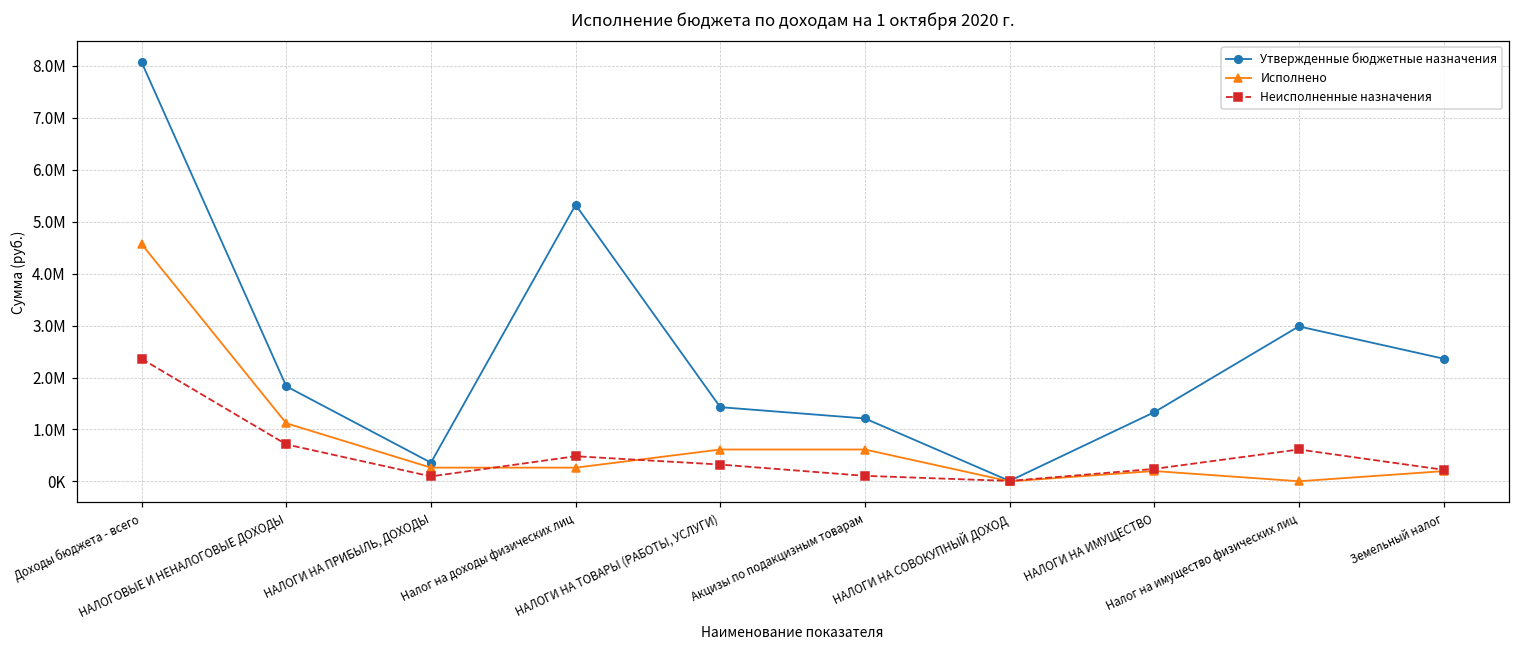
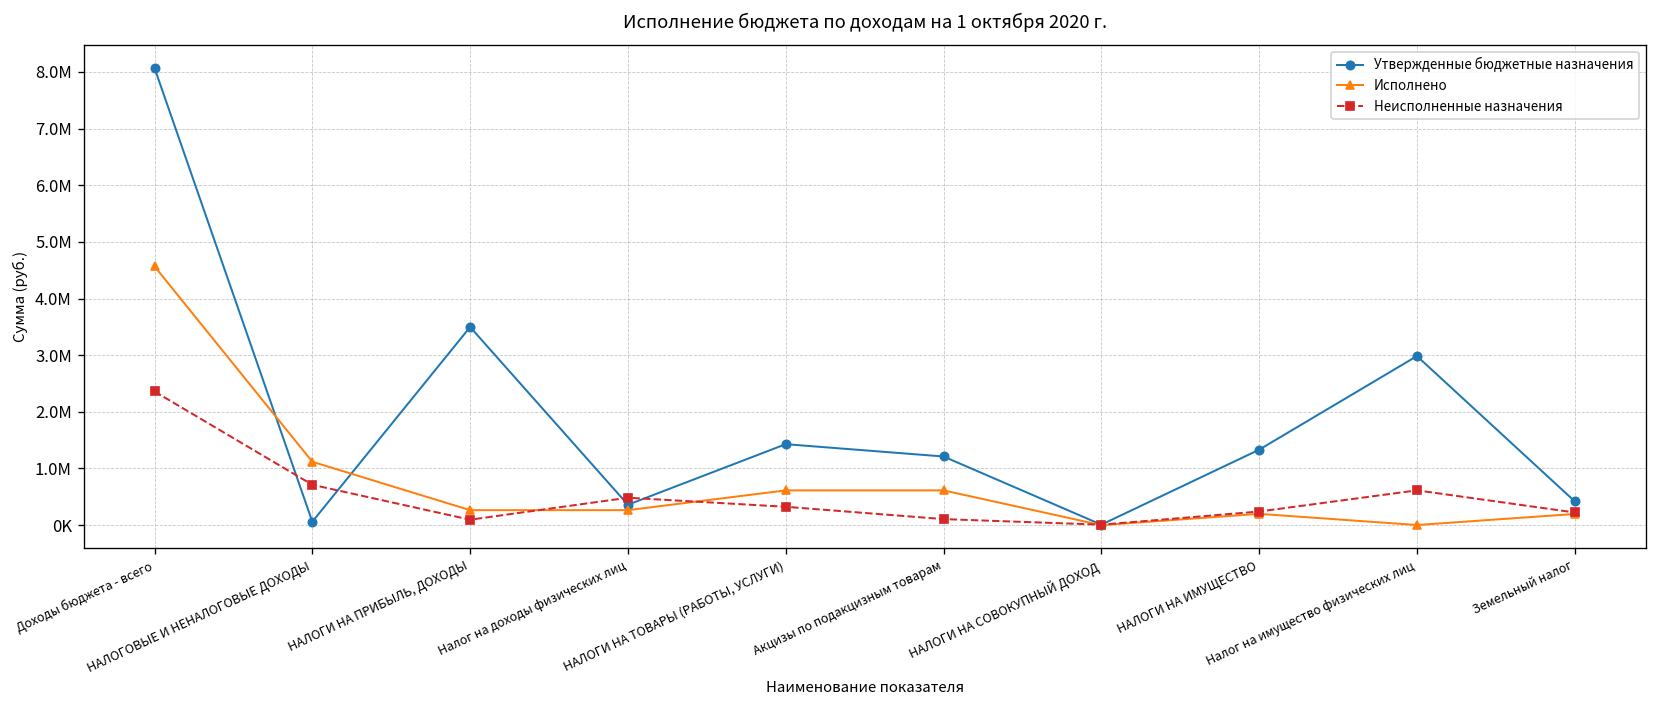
Утвержденные бюджетные назначения, НАЛОГОВЫЕ И НЕНАЛОГОВЫЕ ДОХОДЫ: 1800000 -> 100000
Утвержденные бюджетные назначения, НАЛОГИ НА ПРИБЫЛЬ, ДОХОДЫ: 400000 -> 3500000
Утвержденные бюджетные назначения, Налог на доходы физических лиц: 5300000 -> 400000
Утвержденные бюджетные назначения, Земельный налог: 2400000 -> 400000
